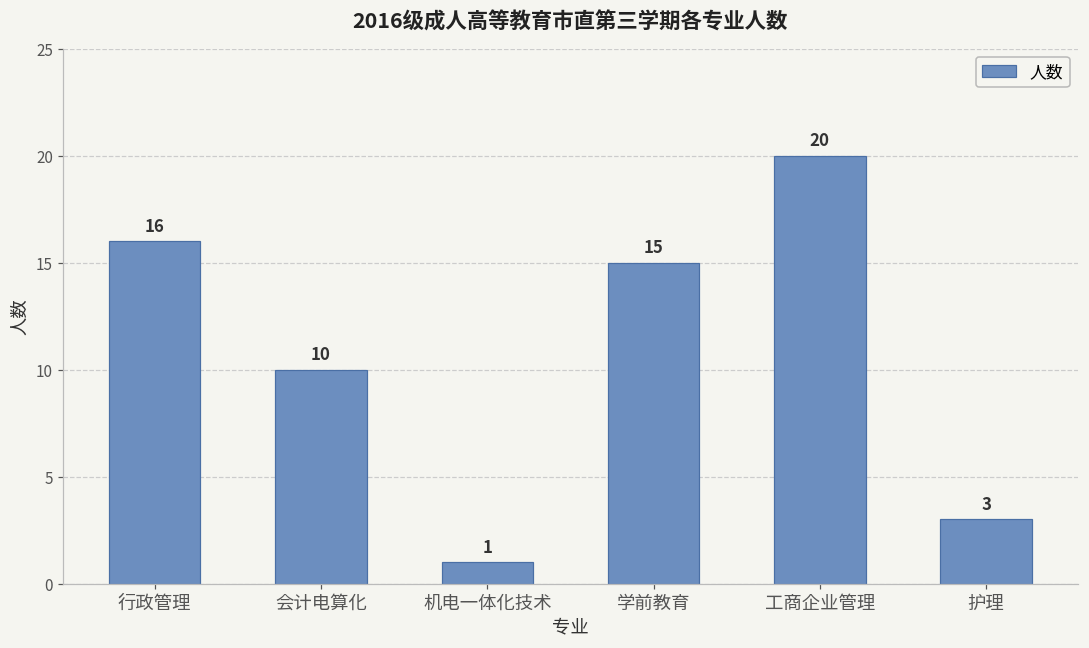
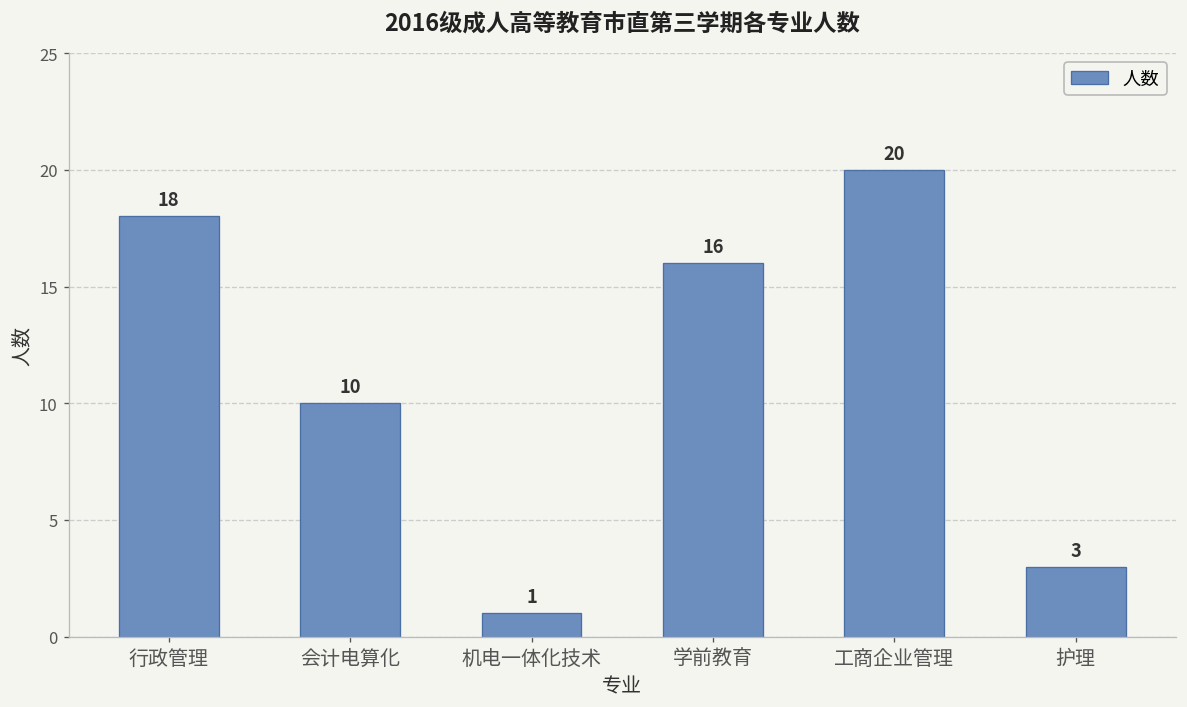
行政管理: 16 -> 18
学前教育: 15 -> 16
